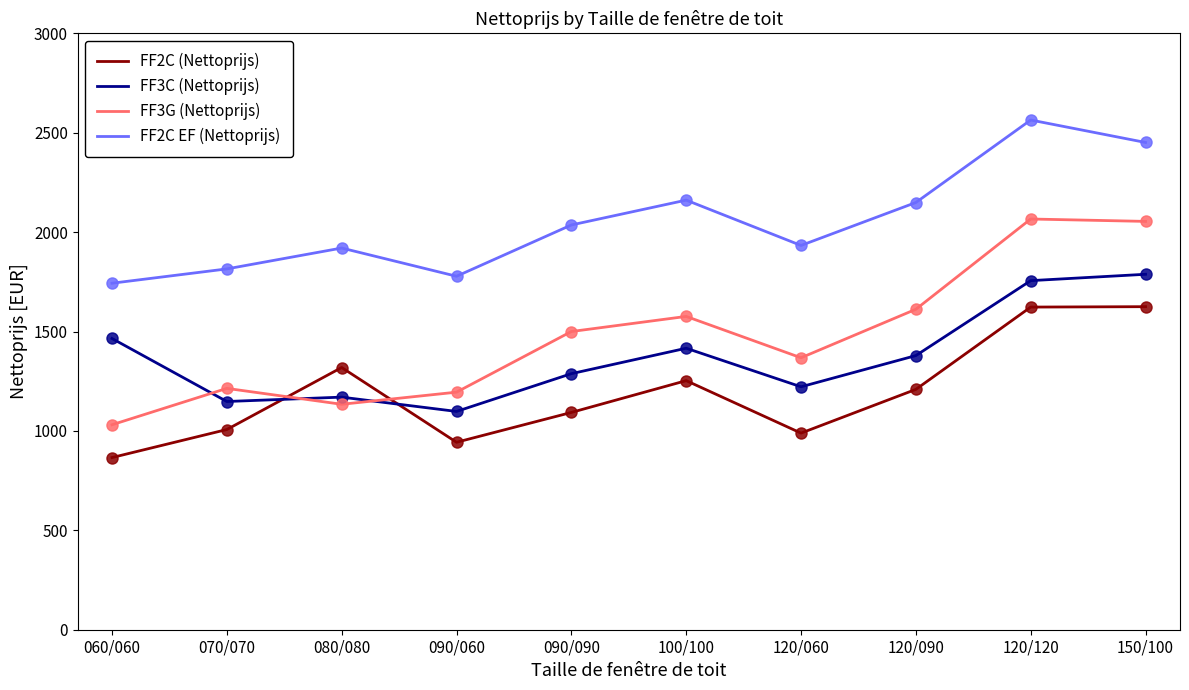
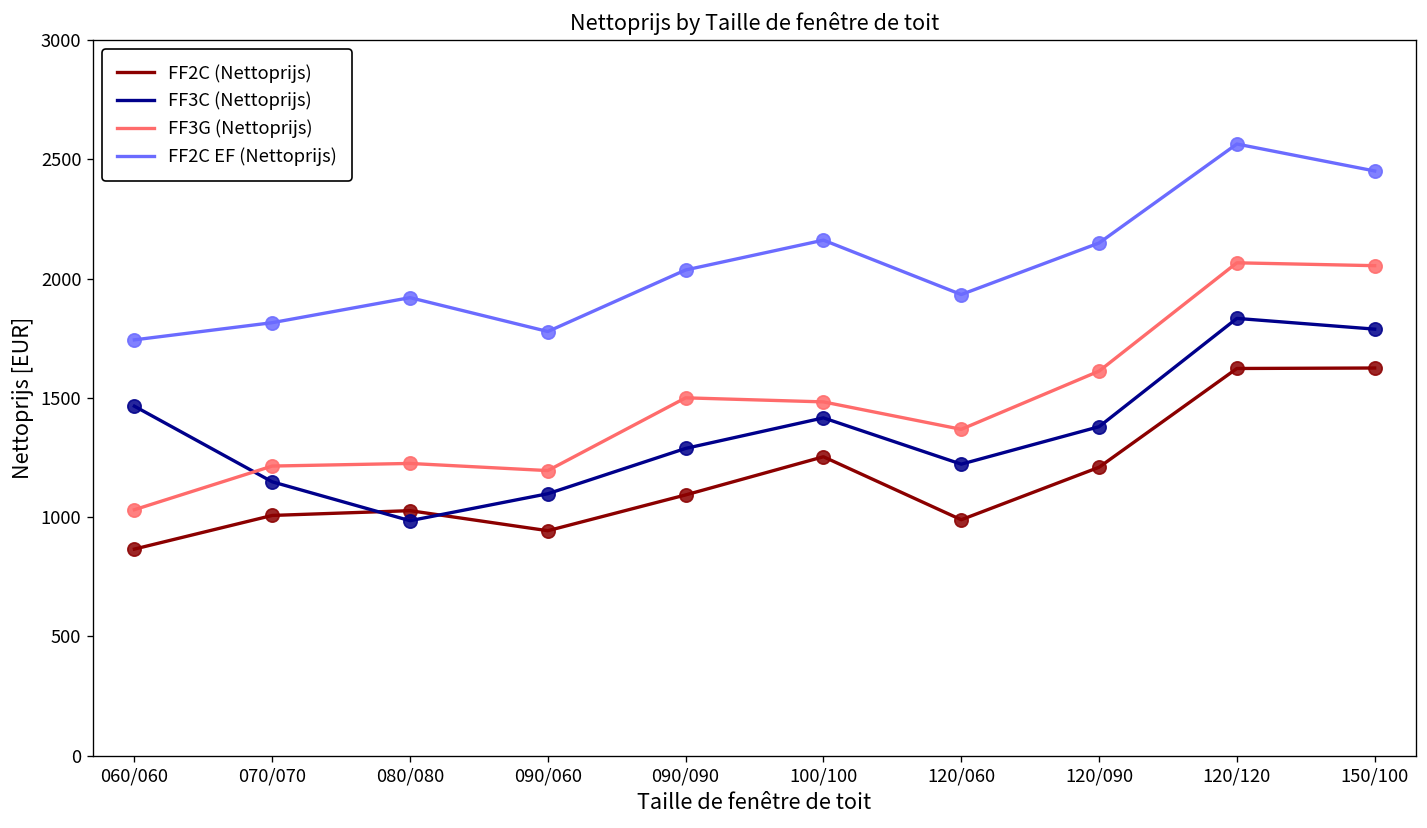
FF2C (Nettoprijs), 080/080: 1320 -> 1030
FF3C (Nettoprijs), 080/080: 1170 -> 990
FF3G (Nettoprijs), 080/080: 1130 -> 1230
FF3G (Nettoprijs), 100/100: 1580 -> 1480
FF3C (Nettoprijs), 120/120: 1760 -> 1830
